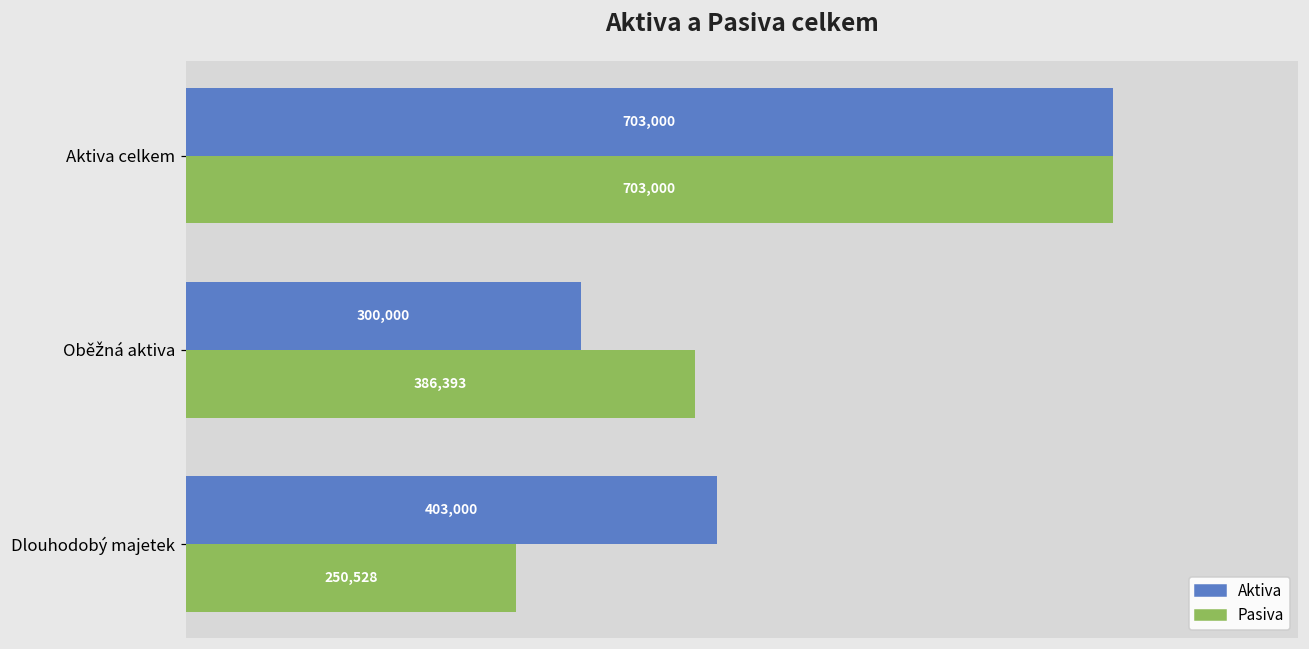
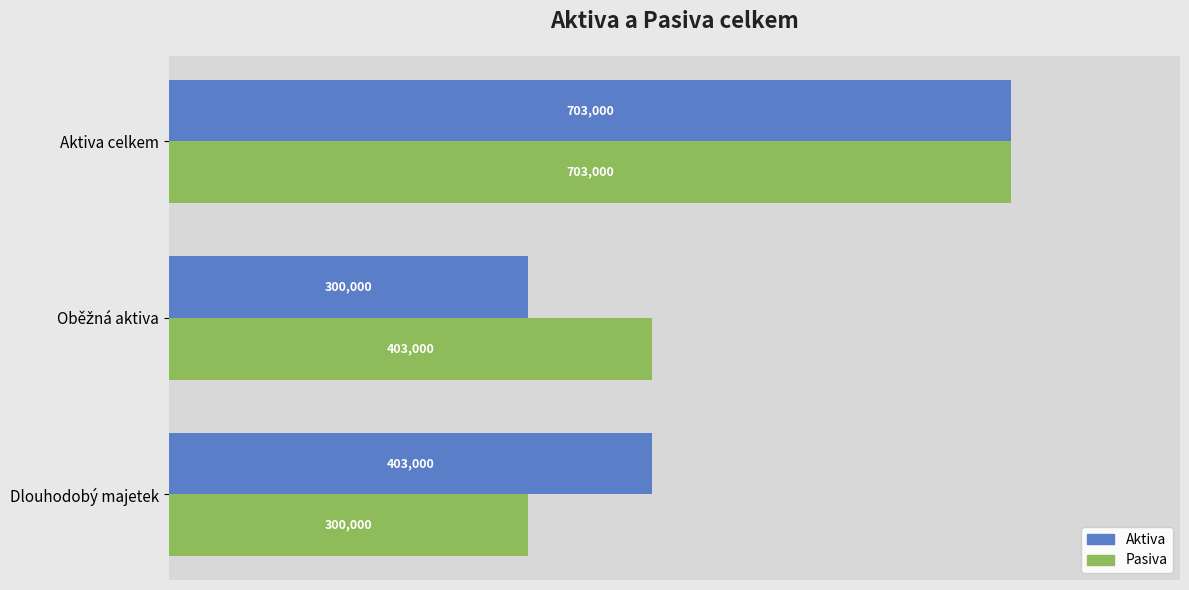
Pasiva, Oběžná aktiva: 386,393 -> 403,000
Pasiva, Dlouhodobý majetek: 250,528 -> 300,000
